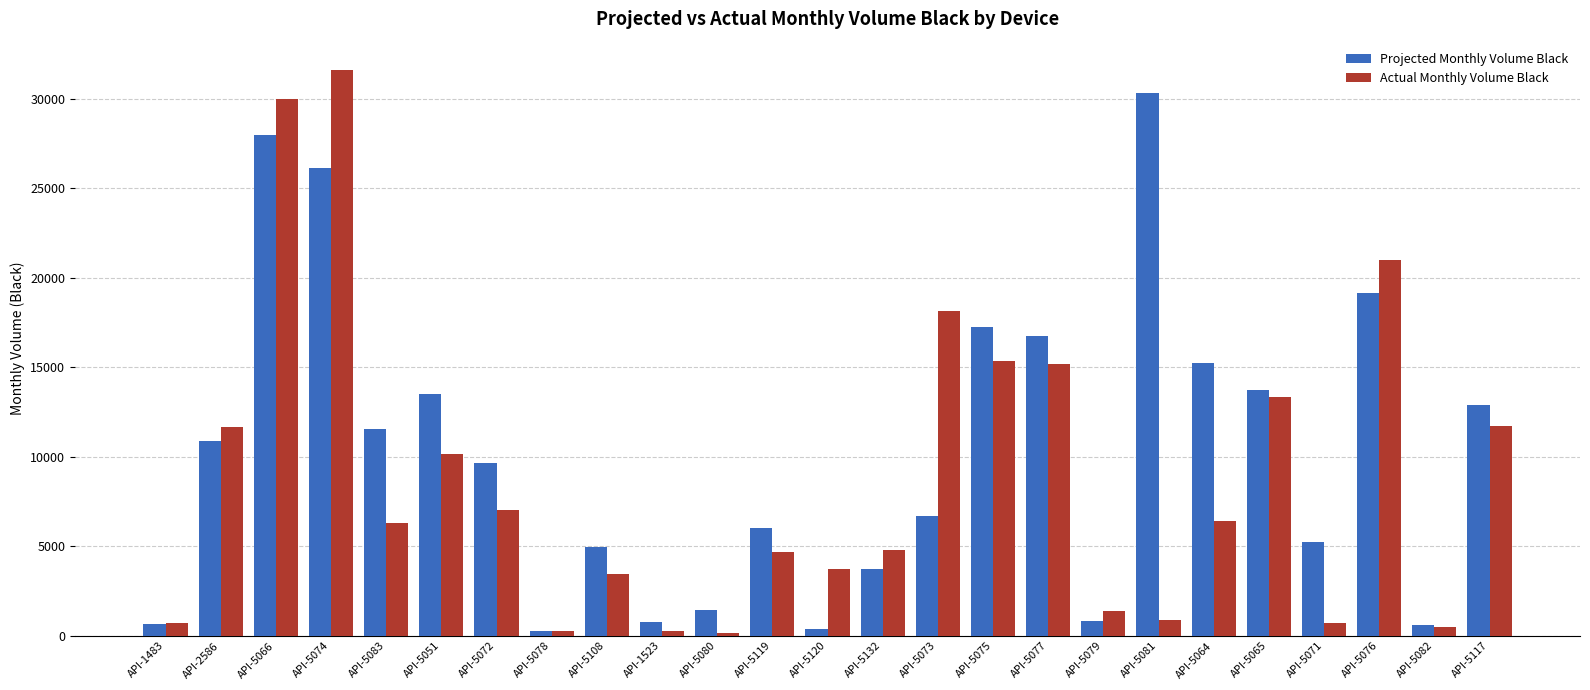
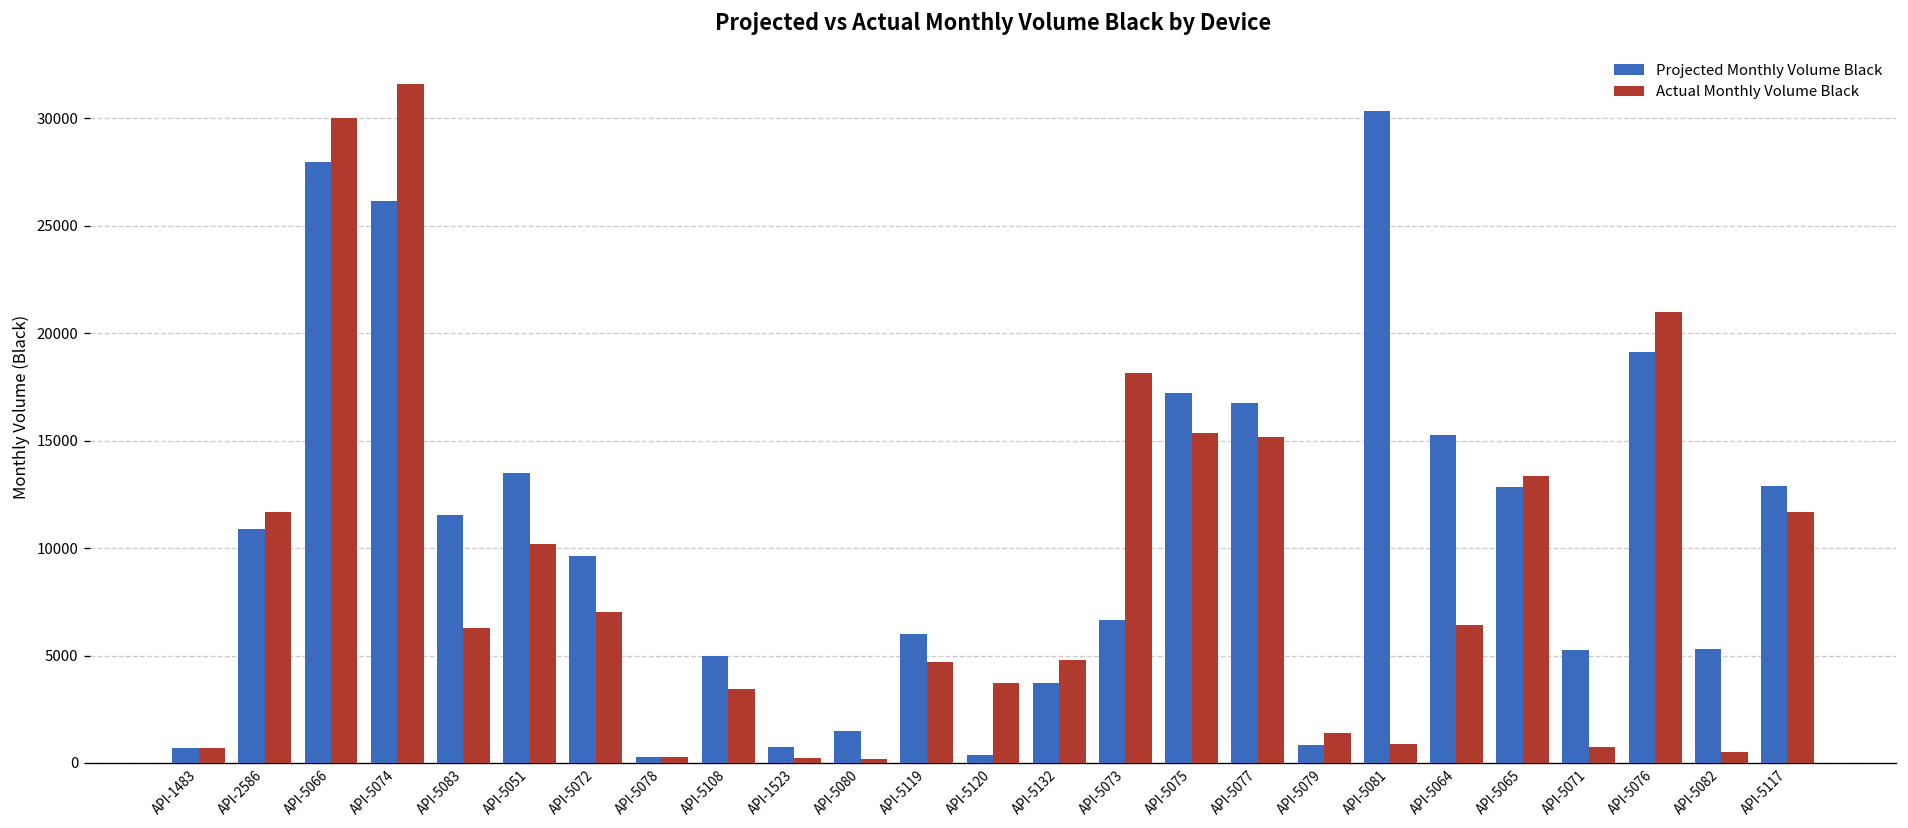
Projected Monthly Volume Black, API-5065: 13700 -> 12800
Projected Monthly Volume Black, API-5082: 600 -> 5300
